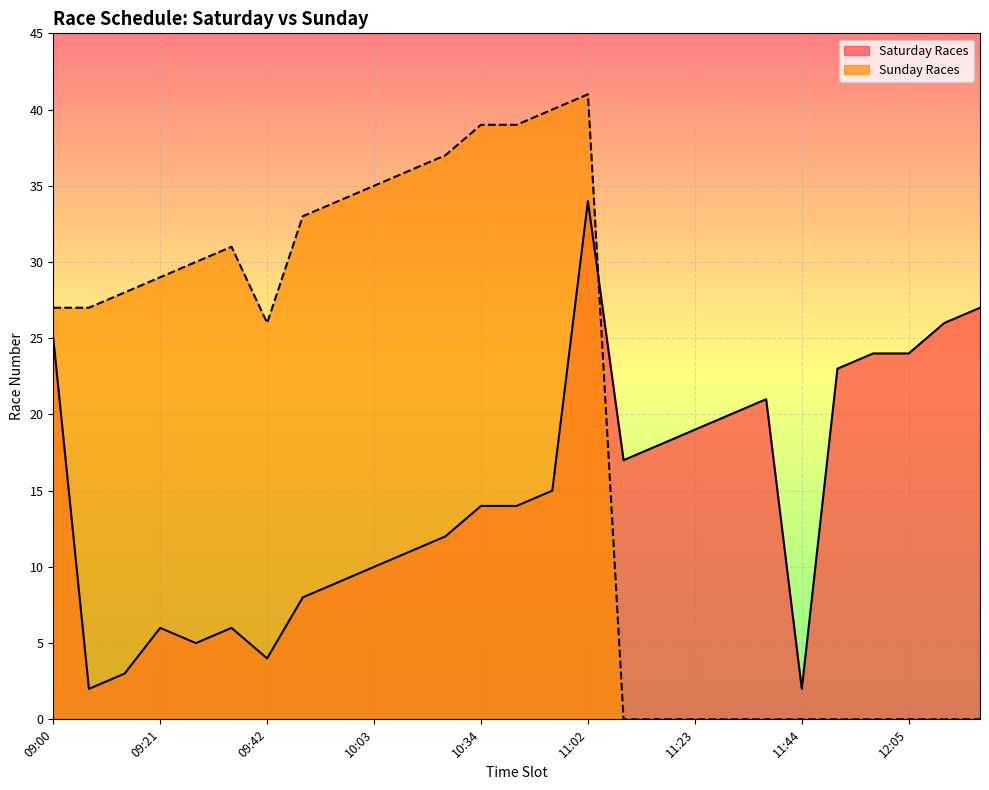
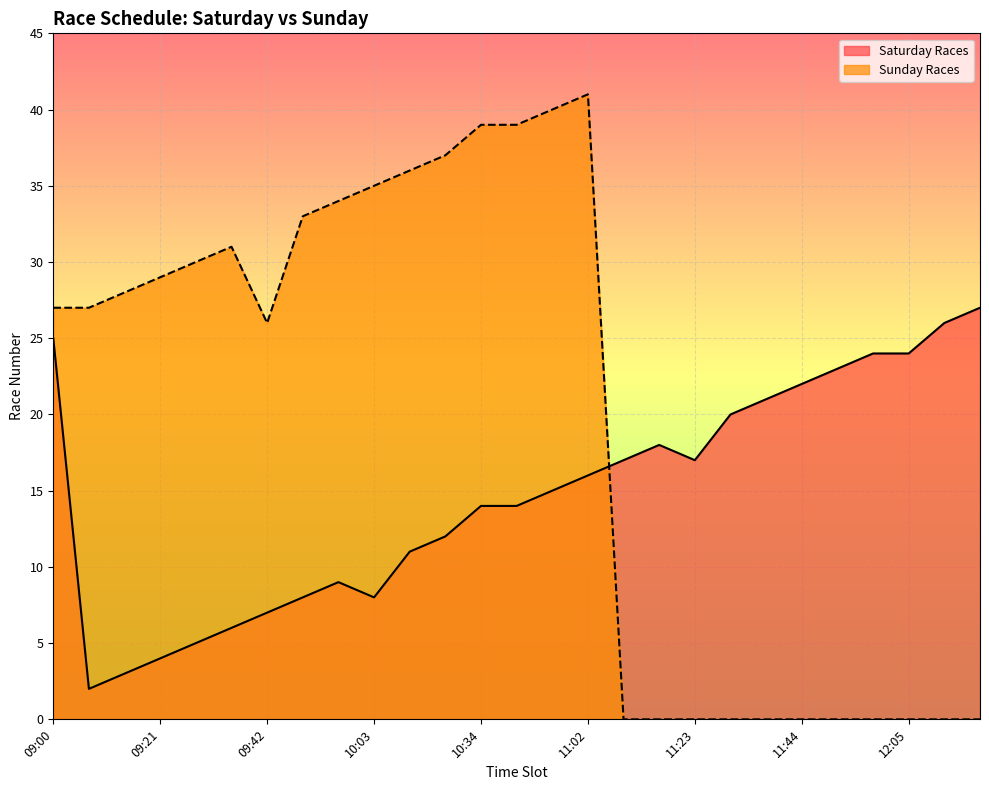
Saturday Races, 09:21: 6 -> 4
Saturday Races, 09:42: 4 -> 7
Saturday Races, 10:03: 10 -> 8
Saturday Races, 11:02: 34 -> 16
Saturday Races, 11:23: 19 -> 17
Saturday Races, 11:44: 2 -> 22
